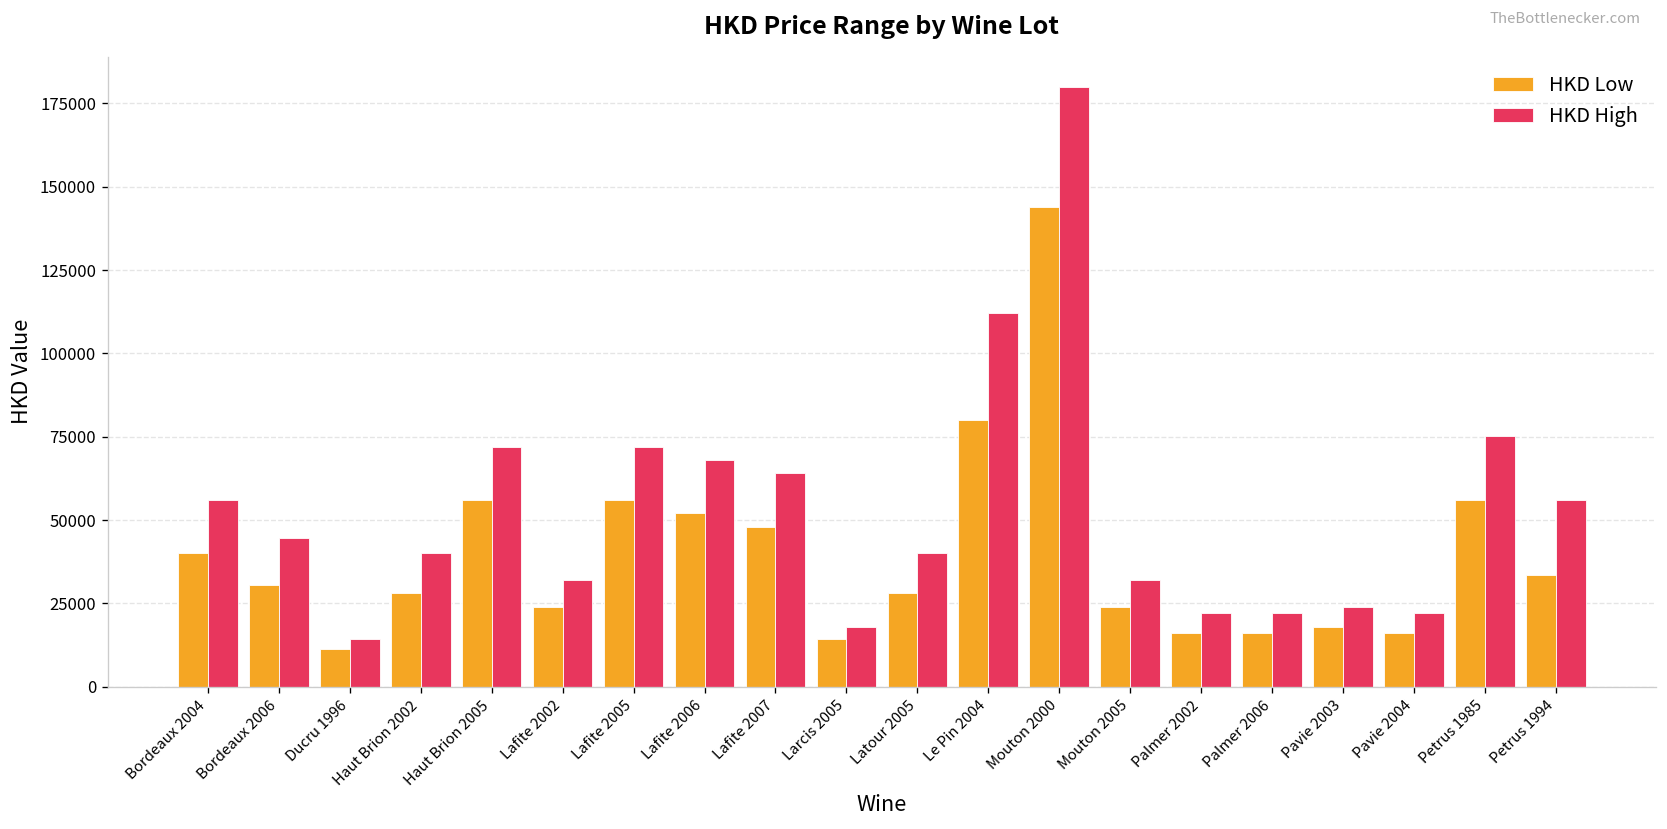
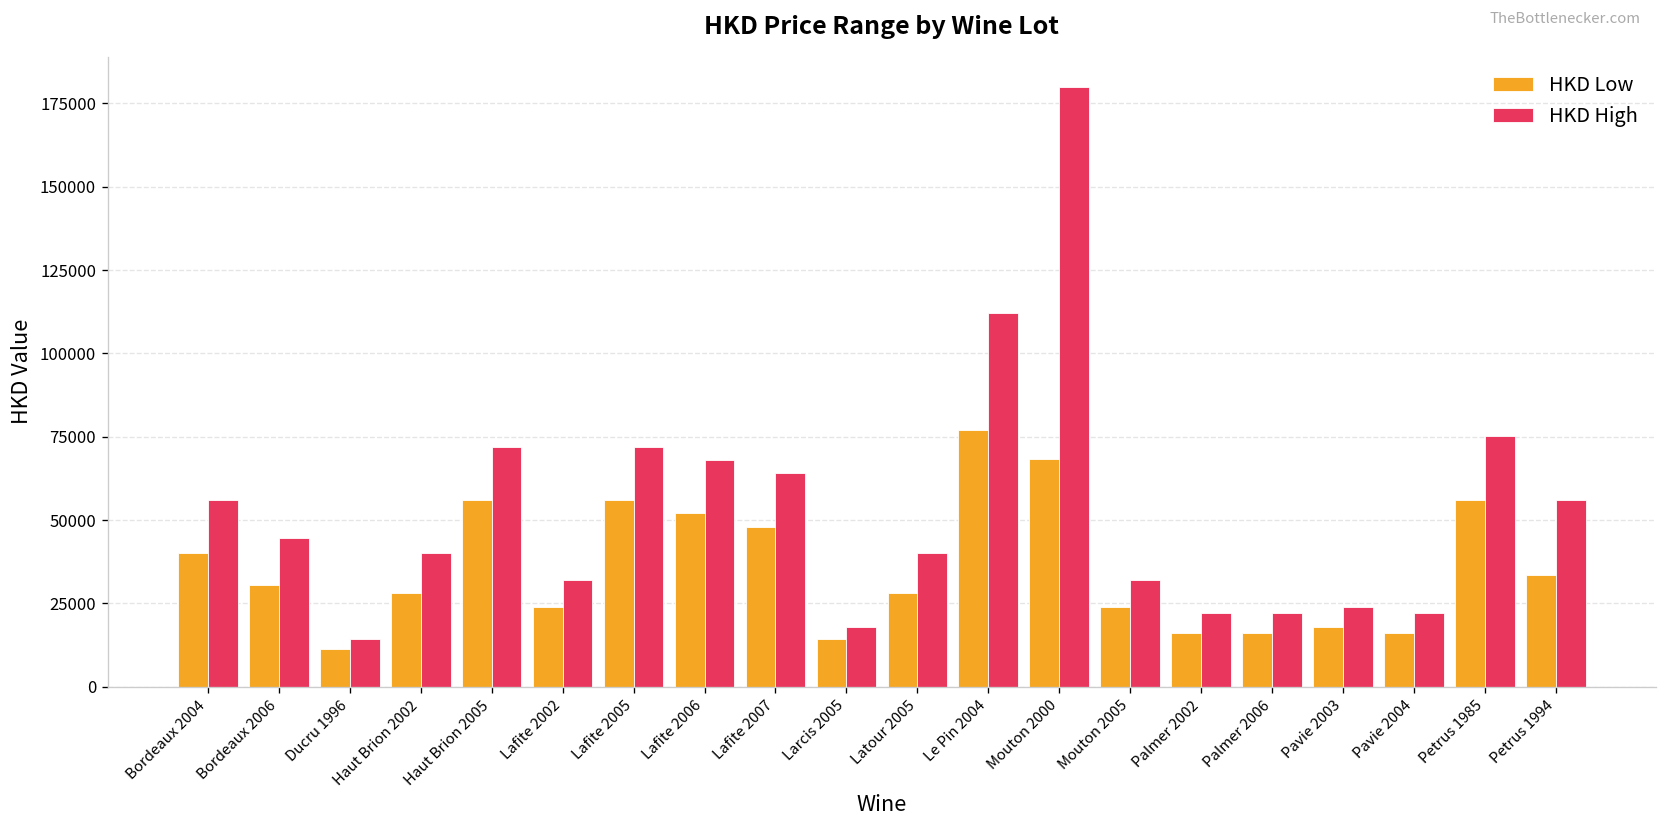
HKD Low, Le Pin 2004: 80000 -> 77000
HKD Low, Mouton 2000: 144000 -> 68000
